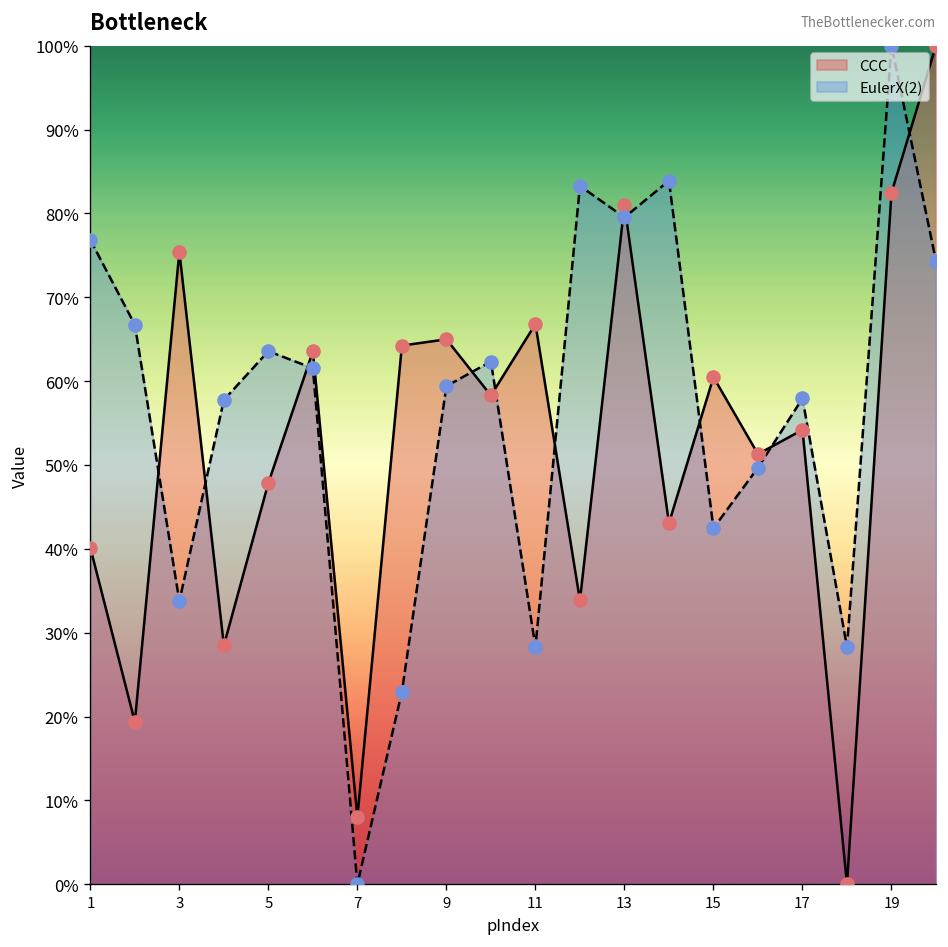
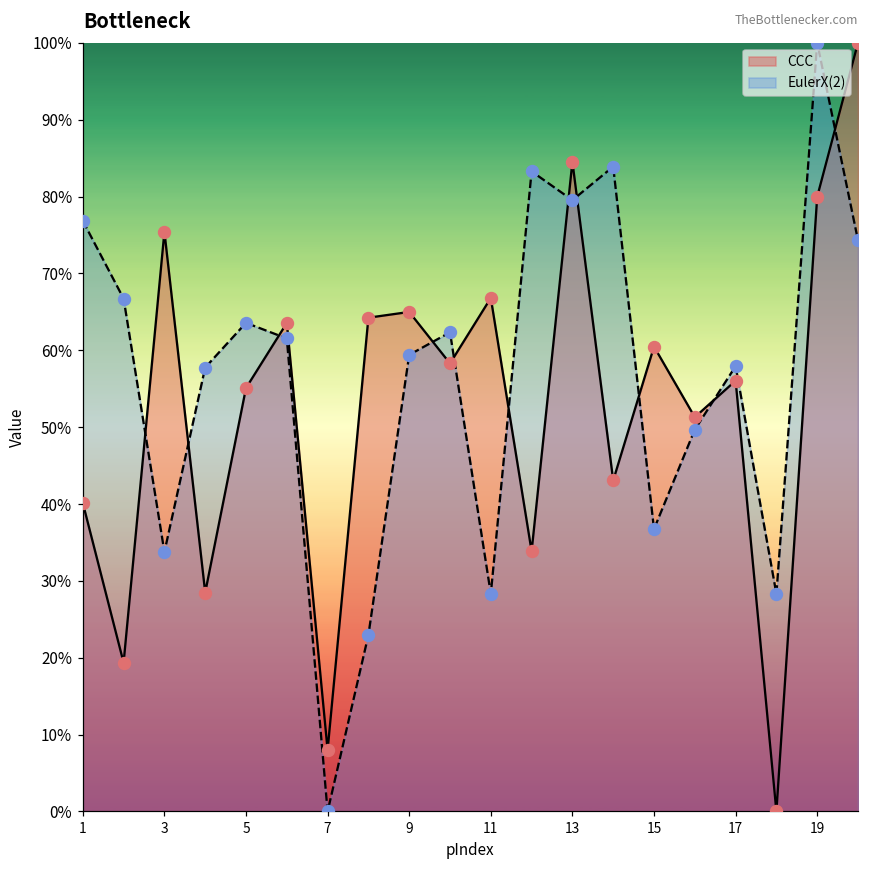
CCC, 5: 48% -> 55%
CCC, 13: 81% -> 85%
EulerX(2), 15: 42% -> 37%
CCC, 17: 54% -> 56%
CCC, 19: 82% -> 80%
